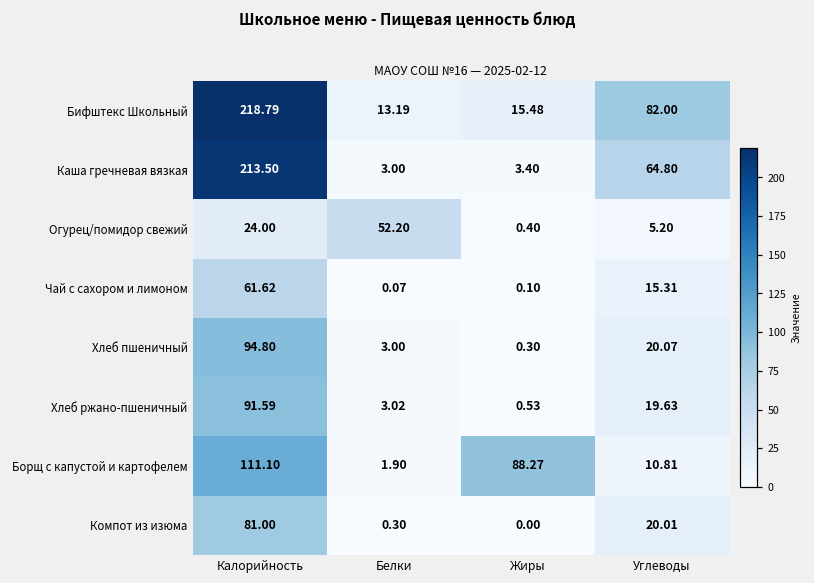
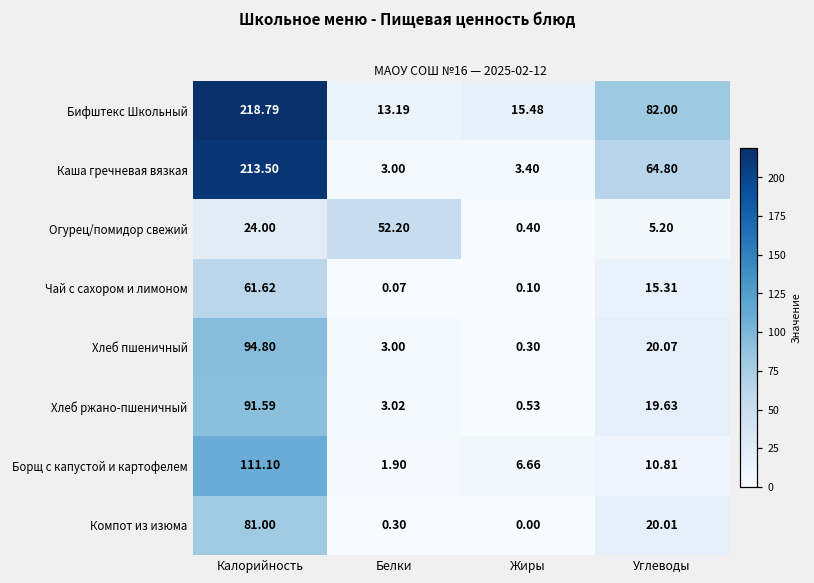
Борщ с капустой и картофелем, Жиры: 88.27 -> 6.66
